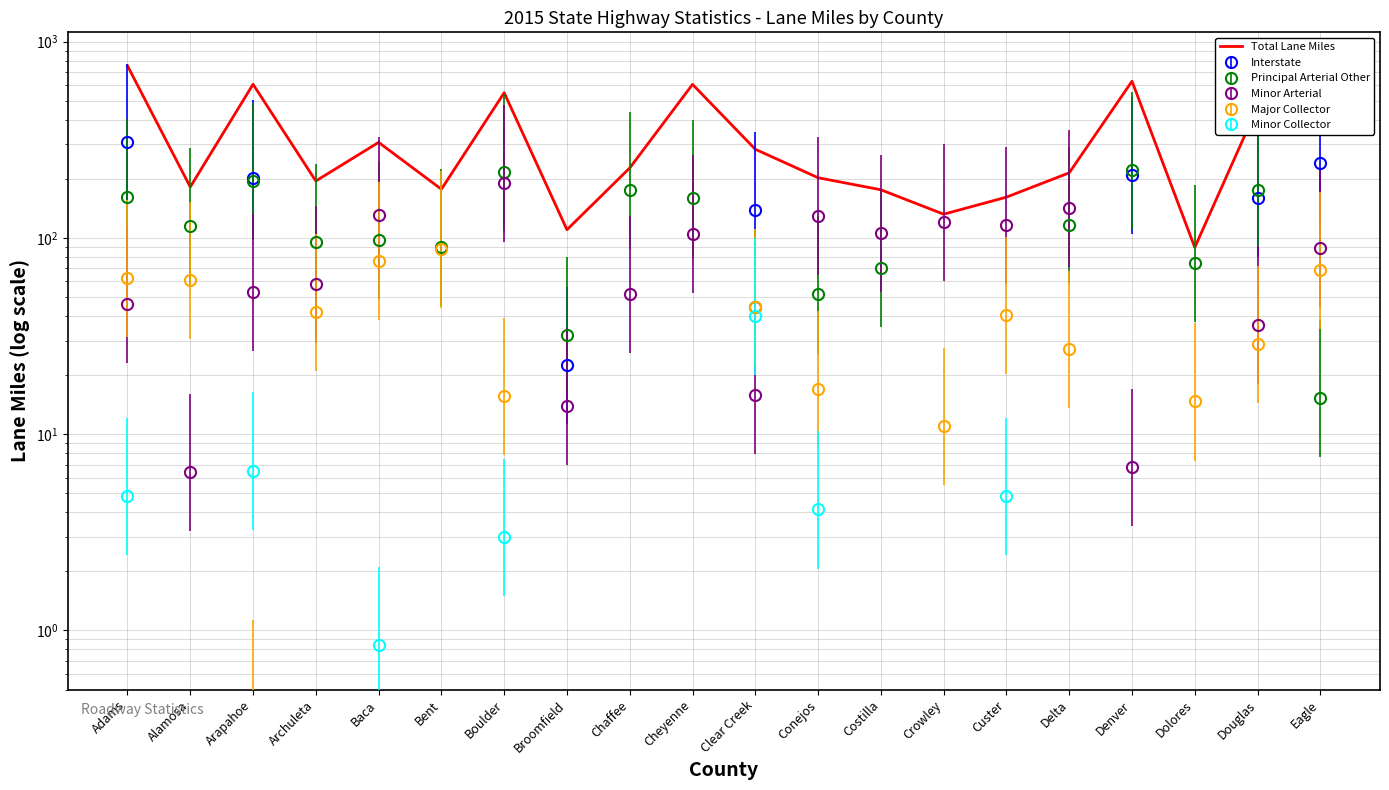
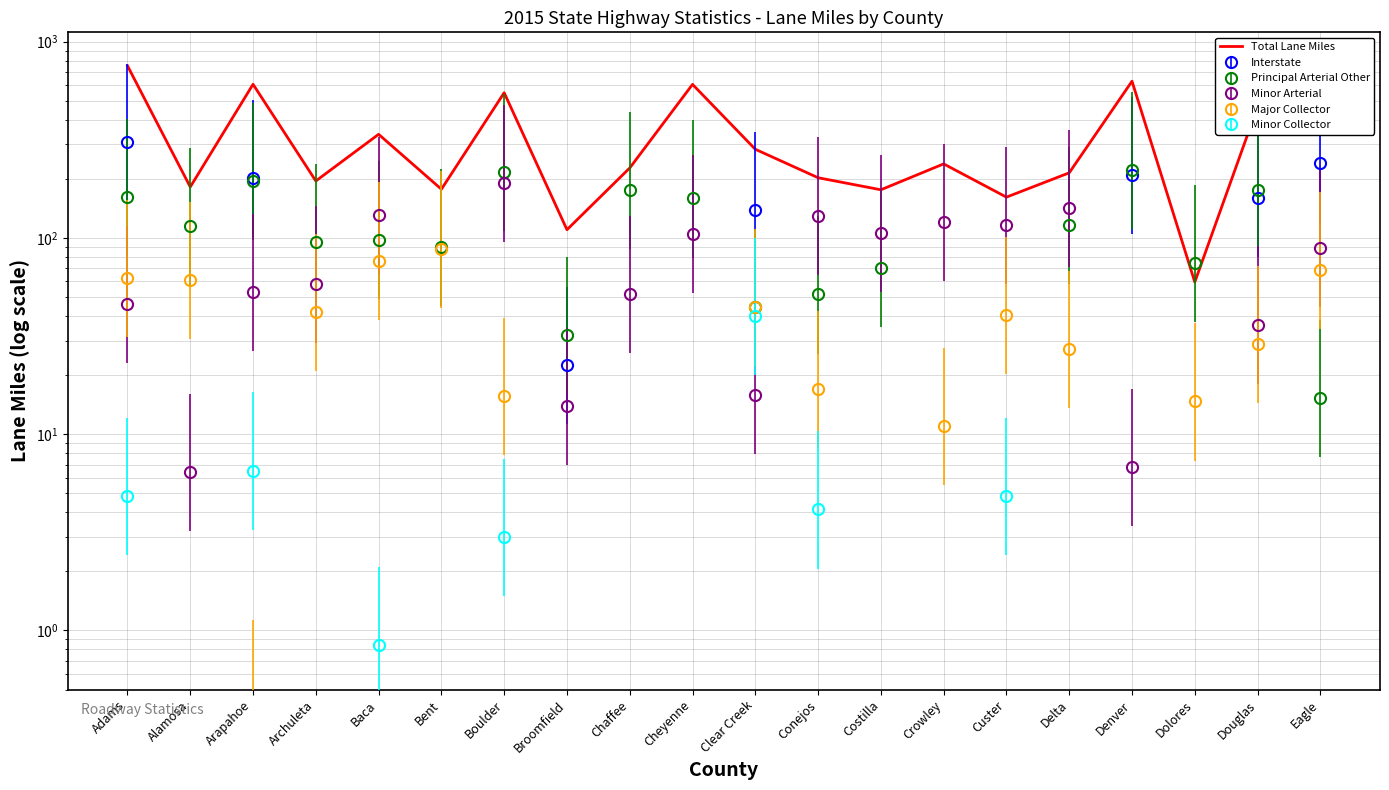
Total Lane Miles, Baca: 310 -> 340
Total Lane Miles, Crowley: 130 -> 240
Total Lane Miles, Dolores: 90 -> 60
